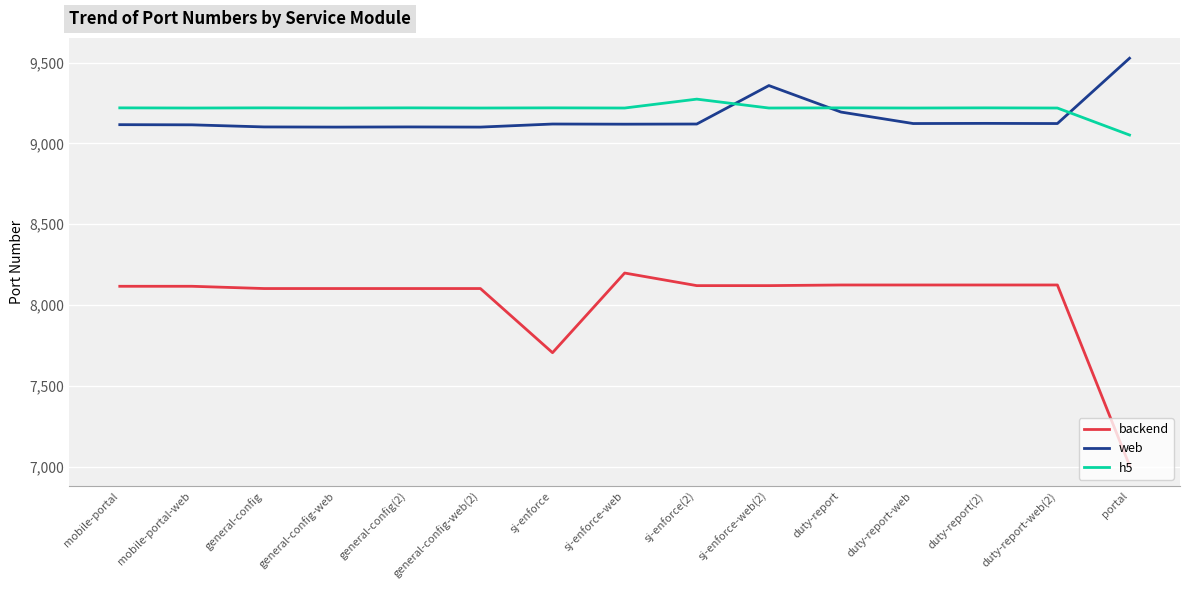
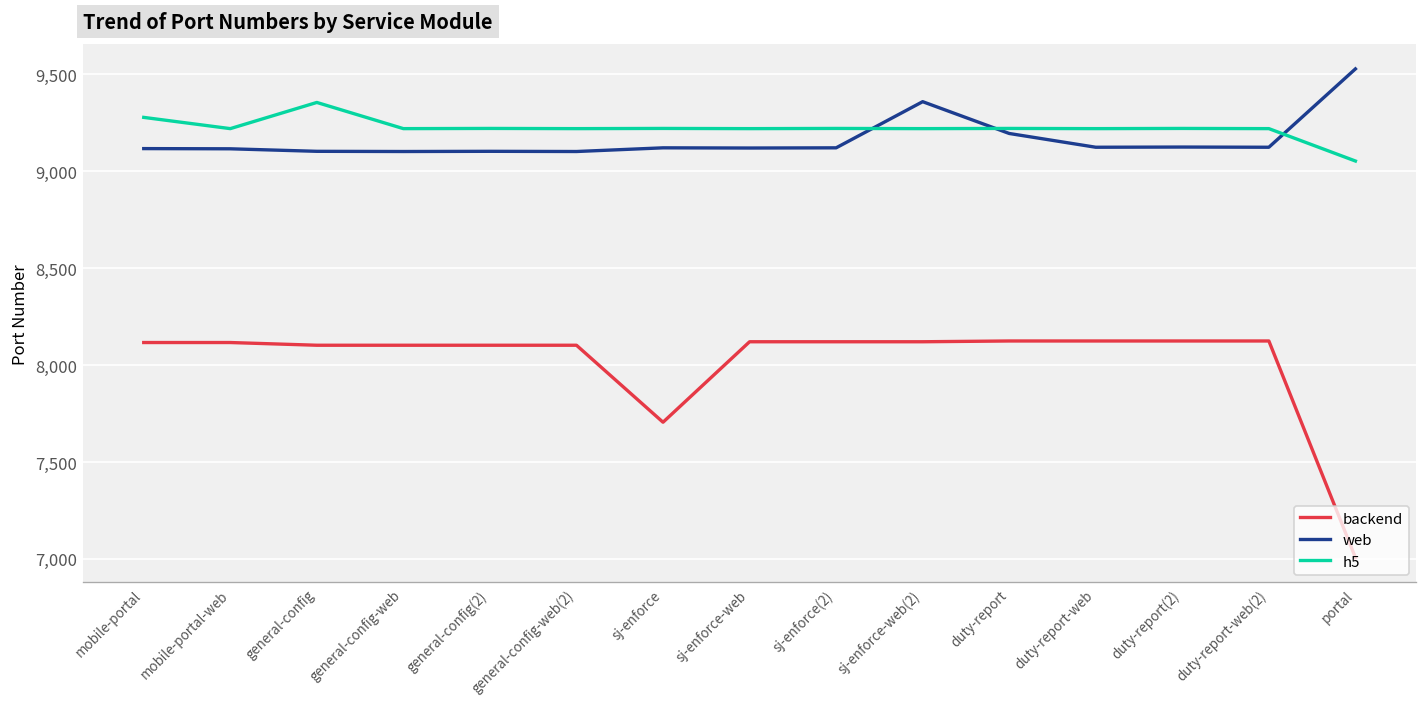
h5, mobile-portal: 9,220 -> 9,280
h5, general-config: 9,220 -> 9,350
backend, sj-enforce-web: 8,200 -> 8,120
h5, sj-enforce(2): 9,270 -> 9,220
